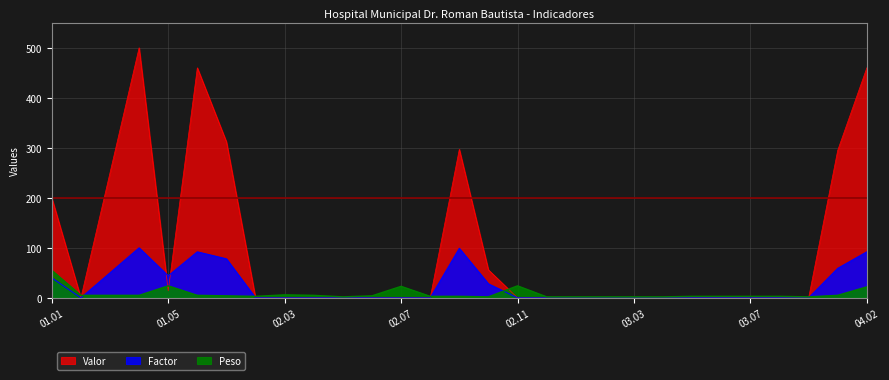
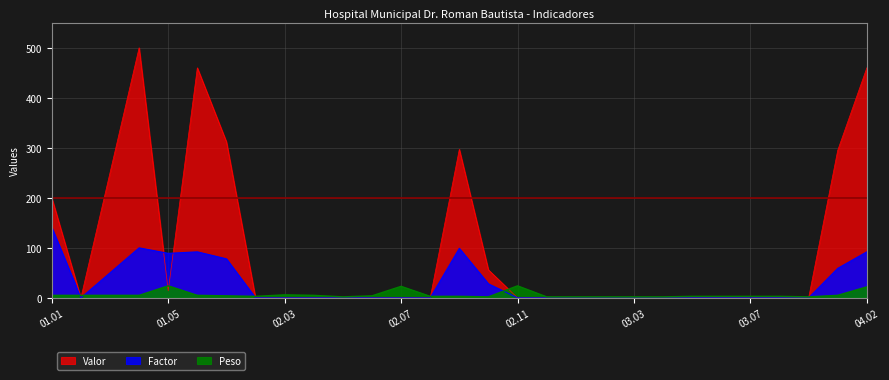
Factor, 01.01: 40 -> 140
Peso, 01.01: 60 -> 10
Factor, 01.05: 40 -> 90
